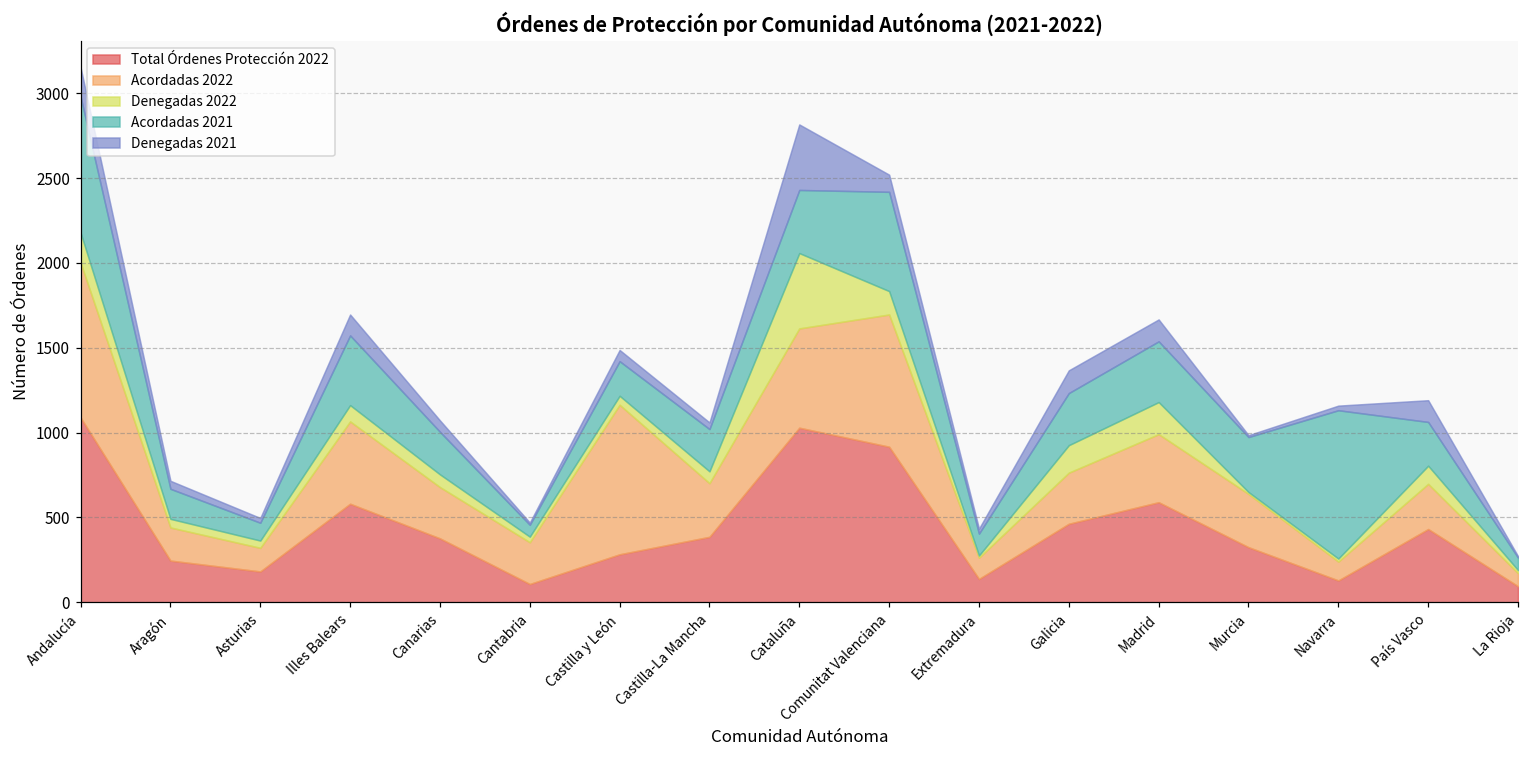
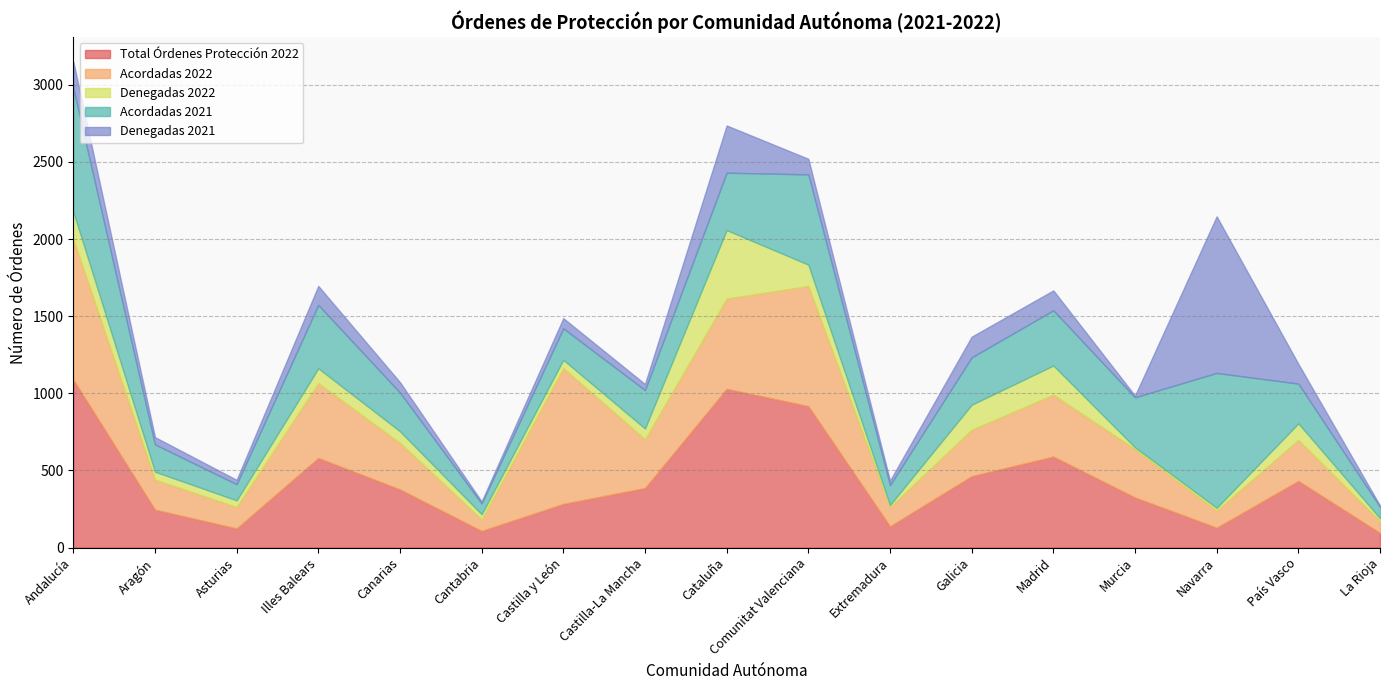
Total Órdenes Protección 2022, Asturias: 180 -> 120
Acordadas 2022, Cantabria: 250 -> 80
Denegadas 2021, Cataluña: 390 -> 310
Denegadas 2021, Navarra: 30 -> 1020
